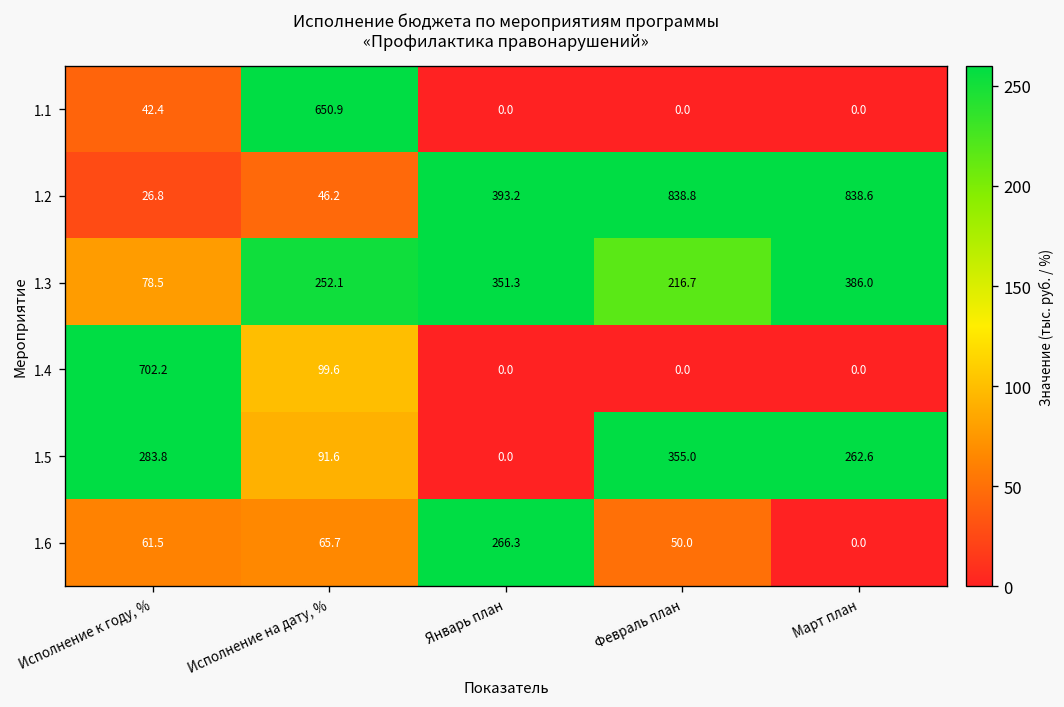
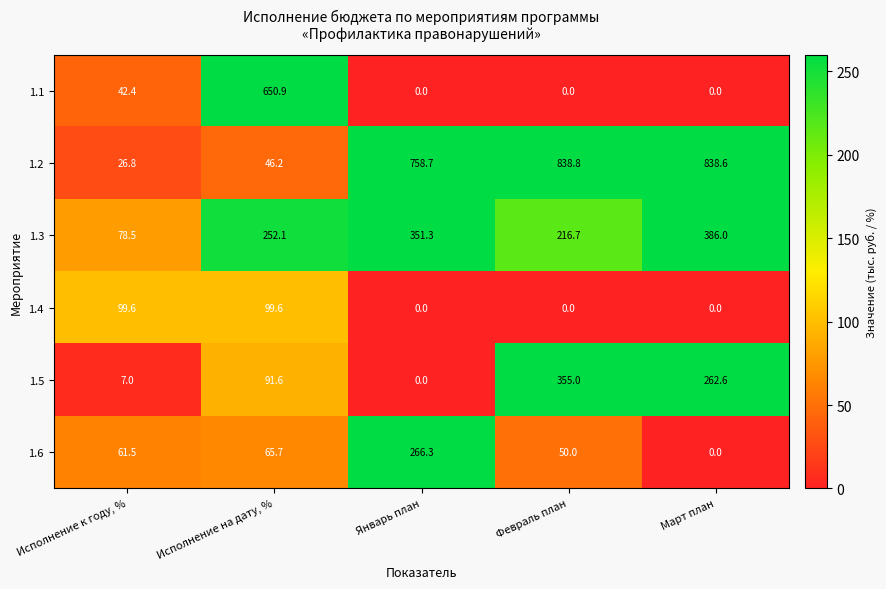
1.2, Январь план: 393.2 -> 758.7
1.4, Исполнение к году, %: 702.2 -> 99.6
1.5, Исполнение к году, %: 283.8 -> 7.0
